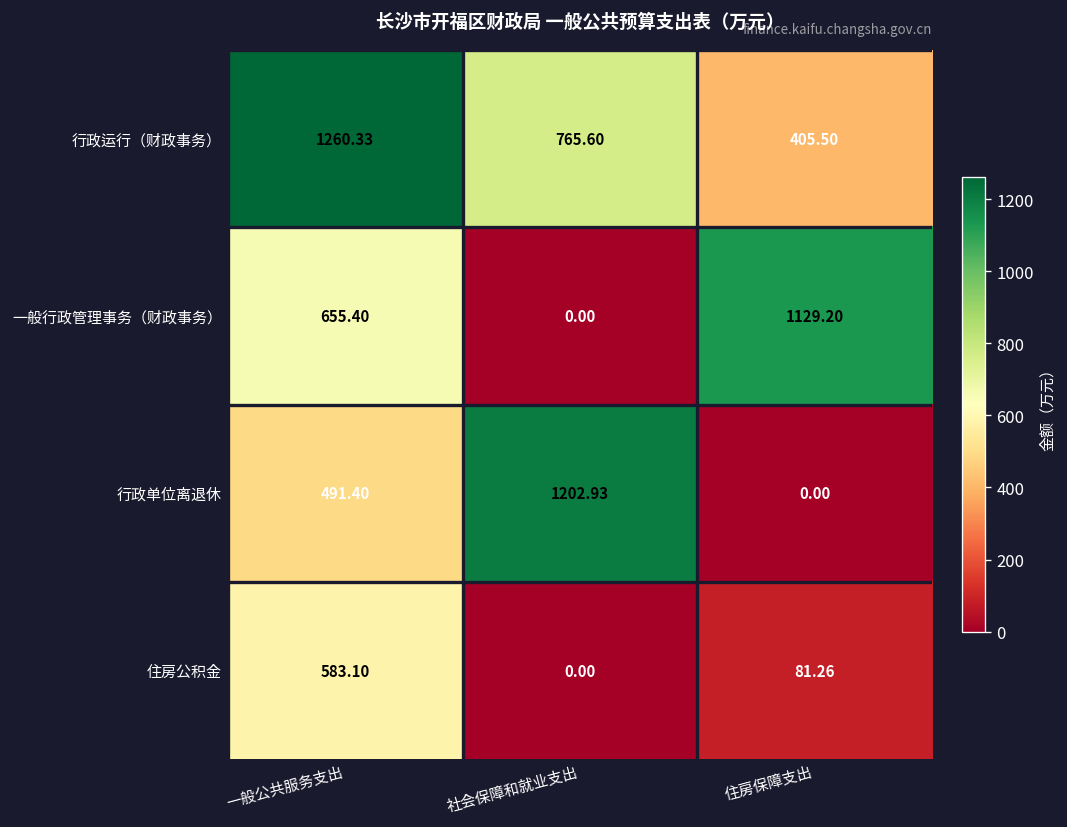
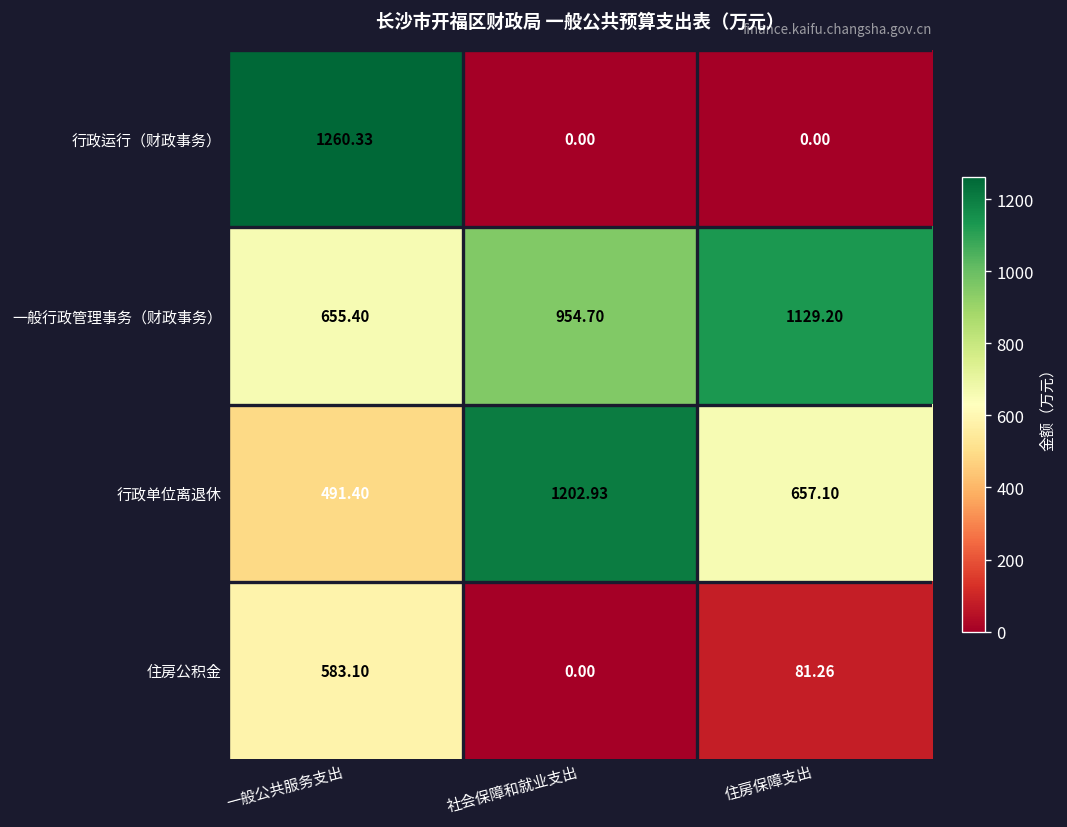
行政运行（财政事务）, 社会保障和就业支出: 765.60 -> 0.00
行政运行（财政事务）, 住房保障支出: 405.50 -> 0.00
一般行政管理事务（财政事务）, 社会保障和就业支出: 0.00 -> 954.70
行政单位离退休, 住房保障支出: 0.00 -> 657.10
